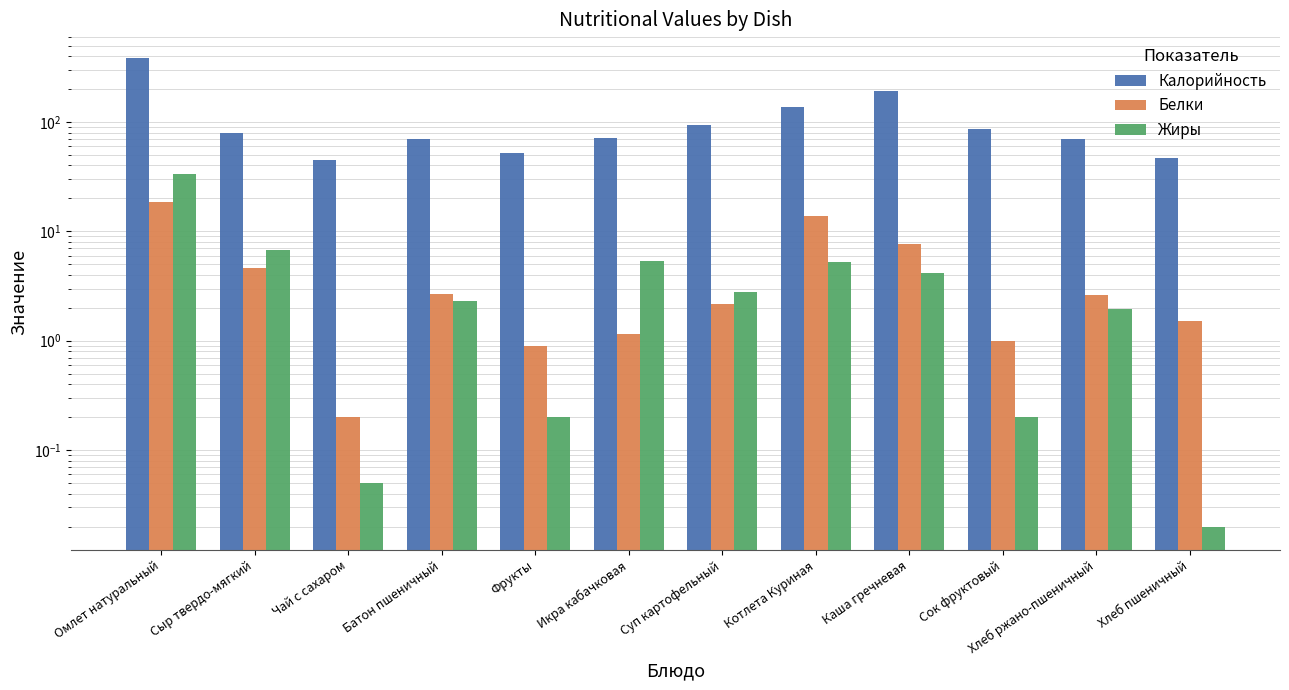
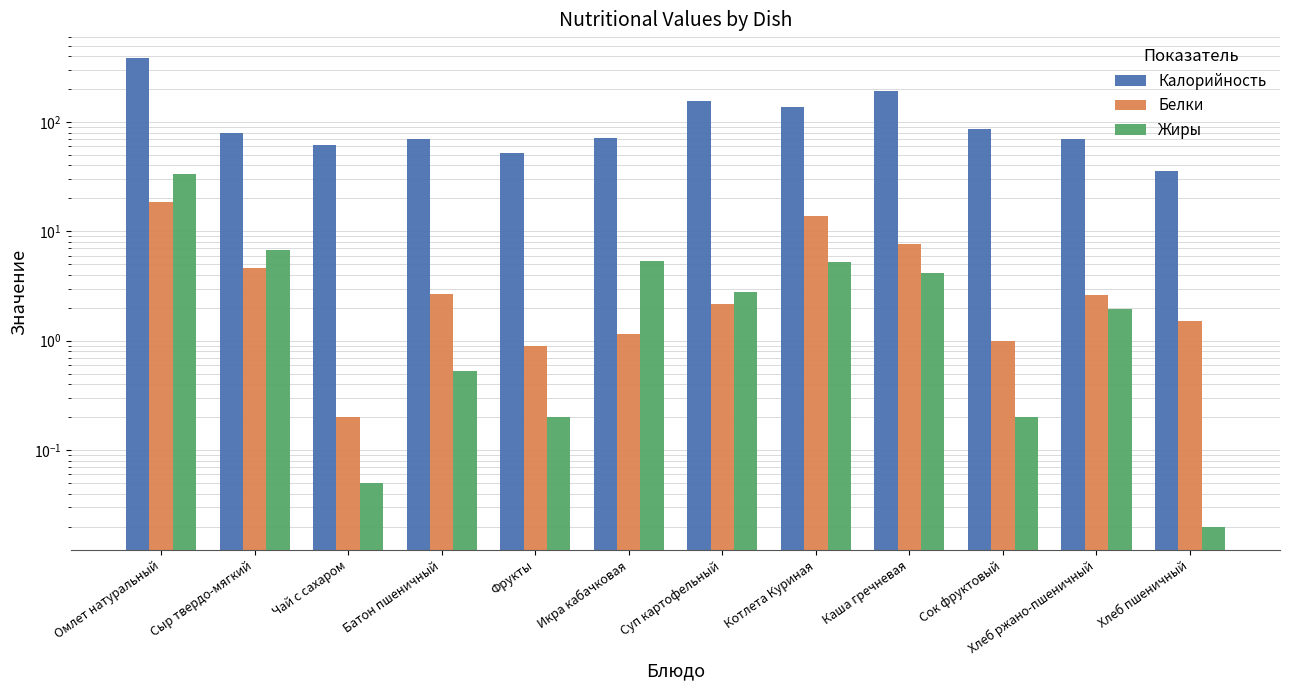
Калорийность, Чай с сахаром: 45 -> 60
Жиры, Батон пшеничный: 2.3 -> 0.5
Калорийность, Суп картофельный: 90 -> 150
Калорийность, Хлеб пшеничный: 47 -> 36
